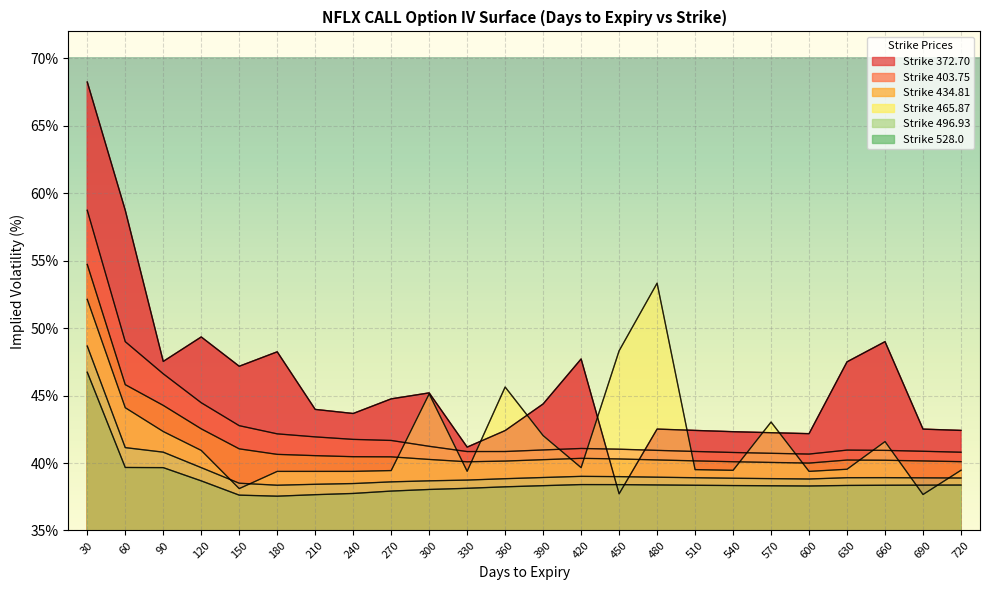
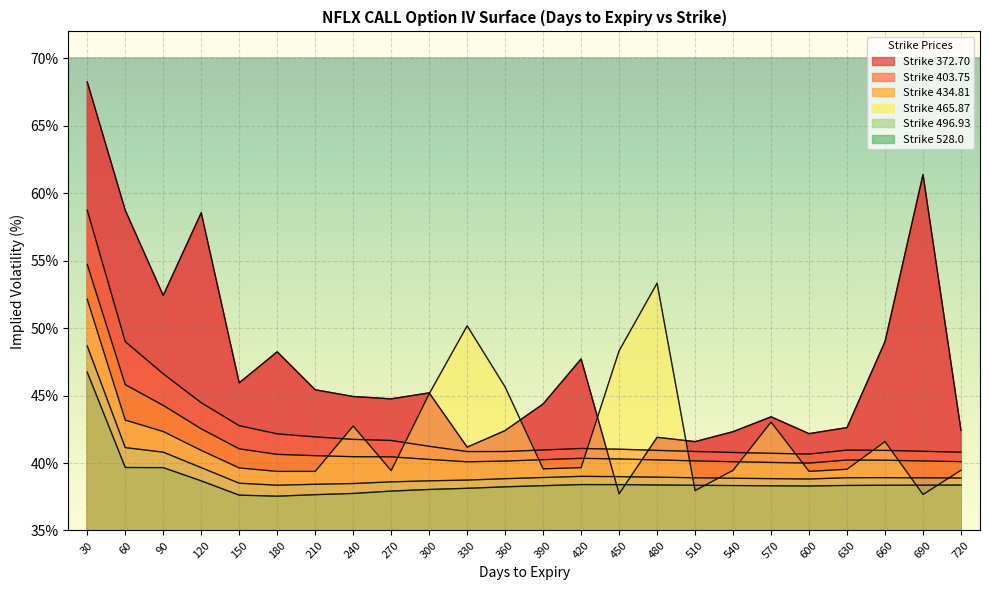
Strike 465.87, 60: 44.1% -> 43.2%
Strike 372.70, 90: 47.5% -> 52.4%
Strike 372.70, 120: 49.3% -> 58.6%
Strike 372.70, 150: 47.2% -> 45.9%
Strike 465.87, 150: 38.1% -> 39.6%
Strike 372.70, 210: 44.0% -> 45.4%
Strike 372.70, 240: 43.7% -> 44.9%
Strike 465.87, 240: 39.4% -> 42.7%
Strike 465.87, 330: 39.4% -> 50.2%
Strike 465.87, 390: 42.0% -> 39.6%
Strike 372.70, 480: 42.5% -> 41.9%
Strike 372.70, 510: 42.4% -> 41.6%
Strike 465.87, 510: 39.5% -> 38.0%
Strike 372.70, 570: 42.2% -> 43.4%
Strike 372.70, 630: 47.5% -> 42.6%
Strike 372.70, 690: 42.5% -> 61.4%
